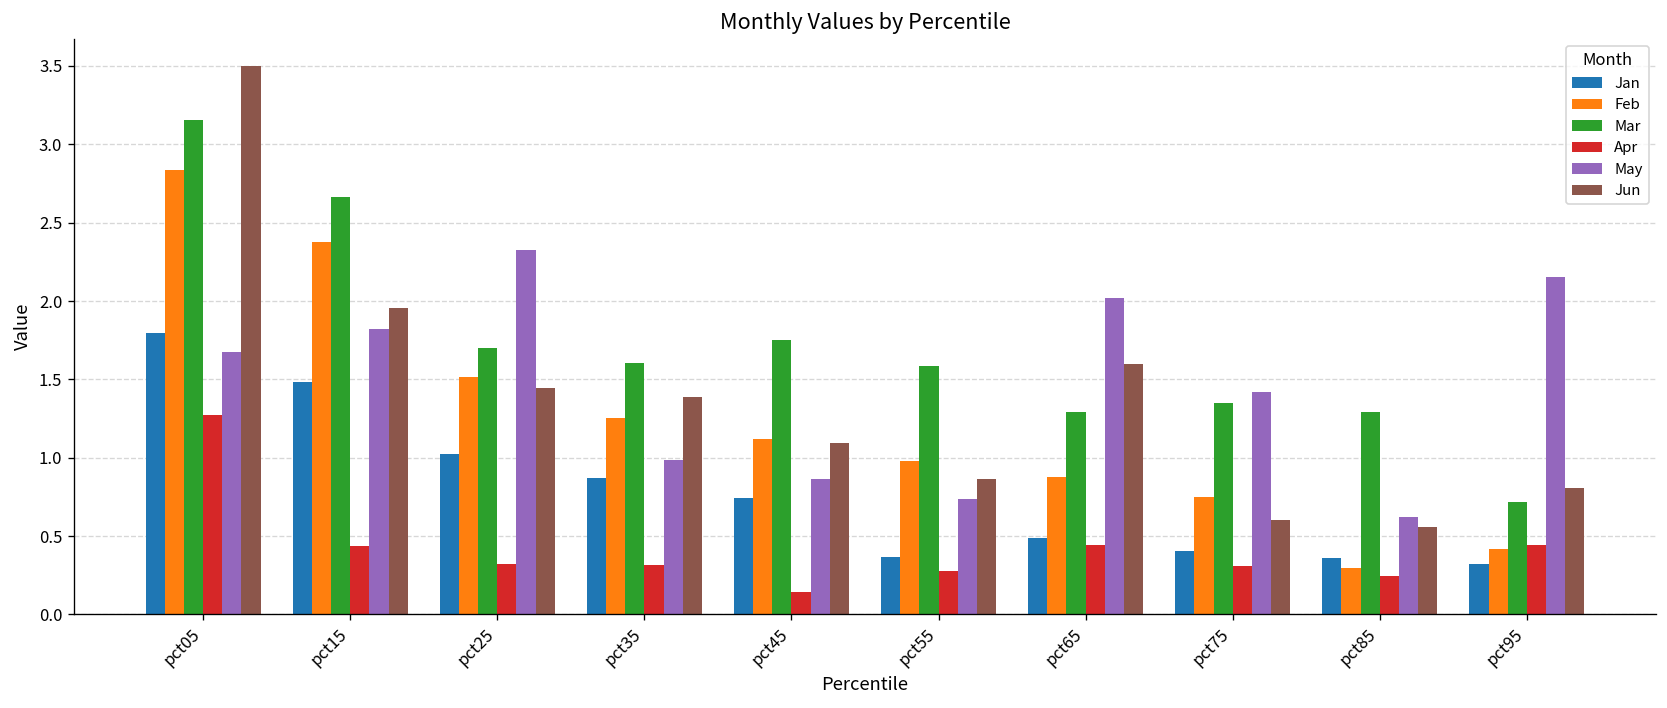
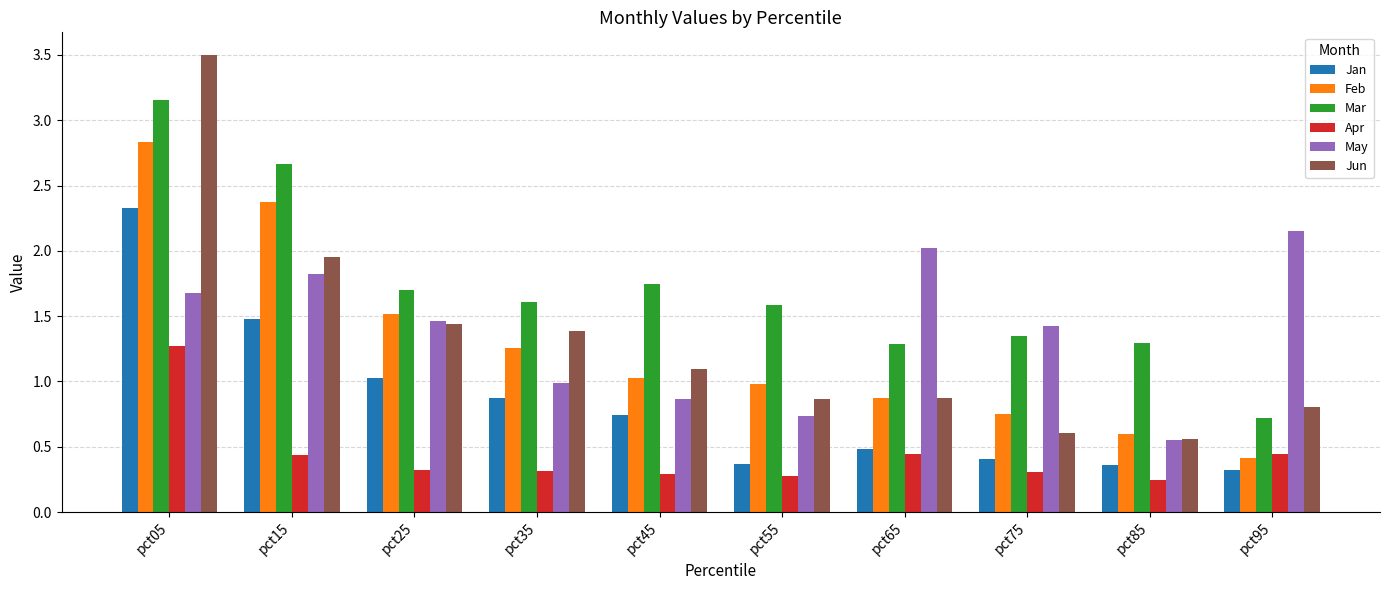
Jan, pct05: 1.80 -> 2.33
May, pct25: 2.33 -> 1.46
Feb, pct45: 1.12 -> 1.02
Apr, pct45: 0.14 -> 0.29
Jun, pct65: 1.60 -> 0.87
Feb, pct85: 0.30 -> 0.60
May, pct85: 0.62 -> 0.55
